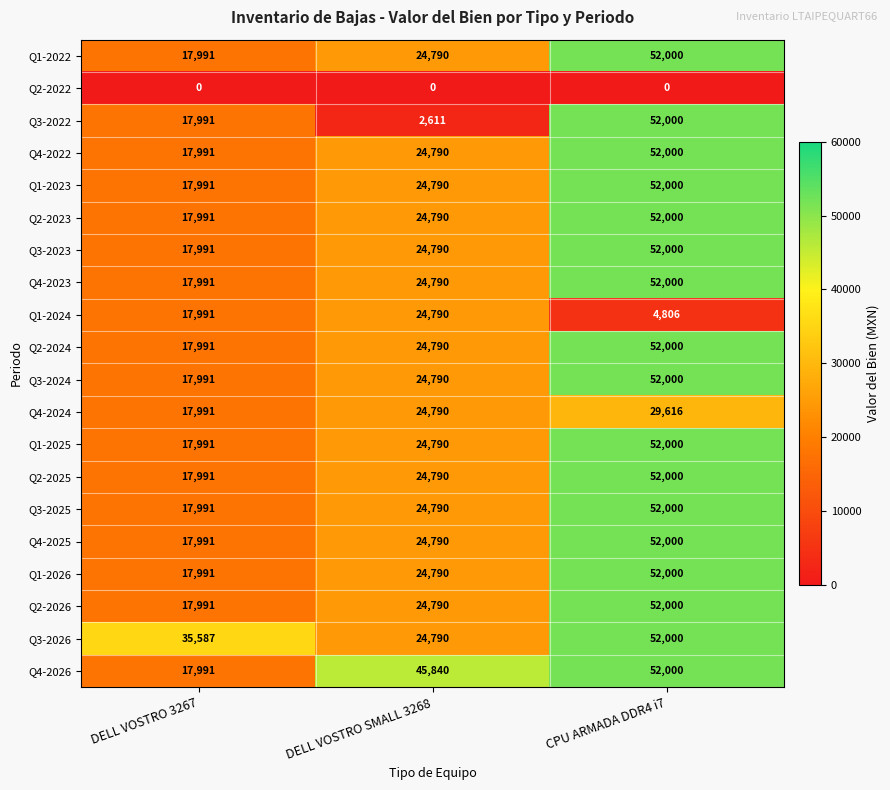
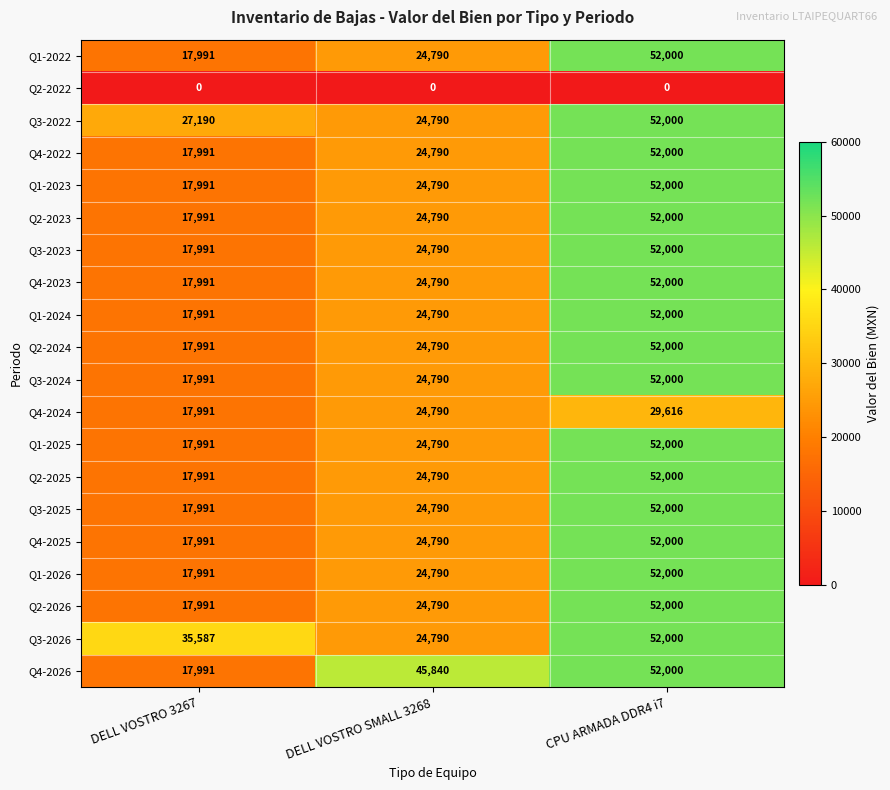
Q3-2022, DELL VOSTRO 3267: 17,991 -> 27,190
Q3-2022, DELL VOSTRO SMALL 3268: 2,611 -> 24,790
Q1-2024, CPU ARMADA DDR4 i7: 4,806 -> 52,000
